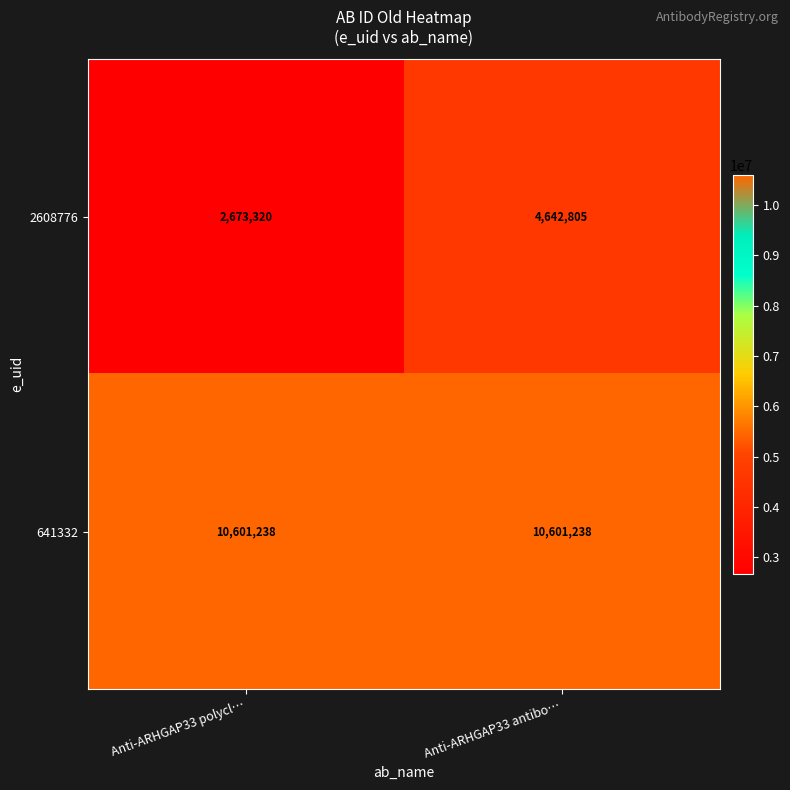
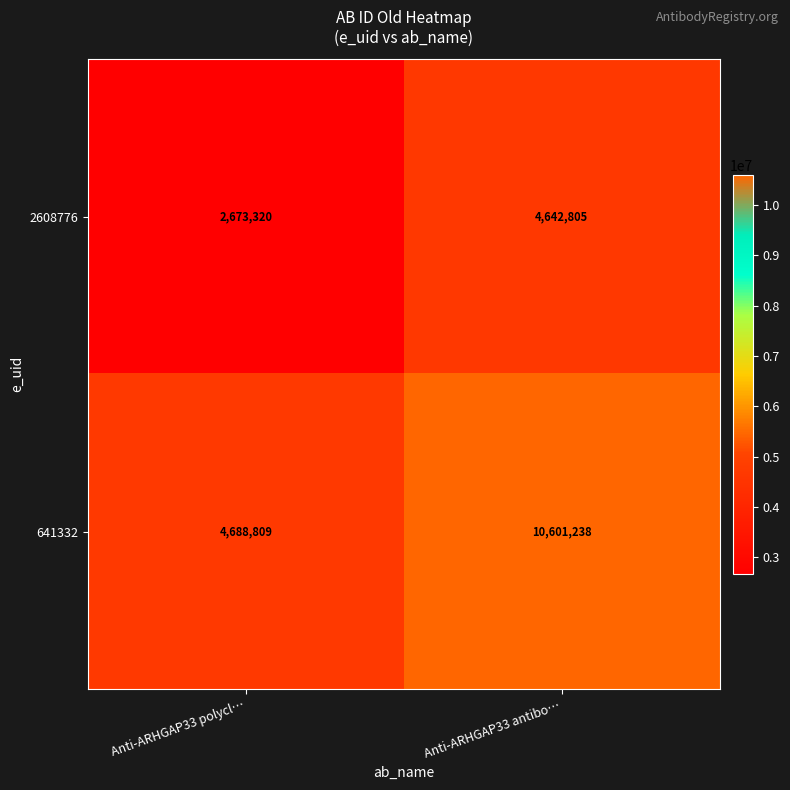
641332, Anti-ARHGAP33 polycl…: 10,601,238 -> 4,688,809
